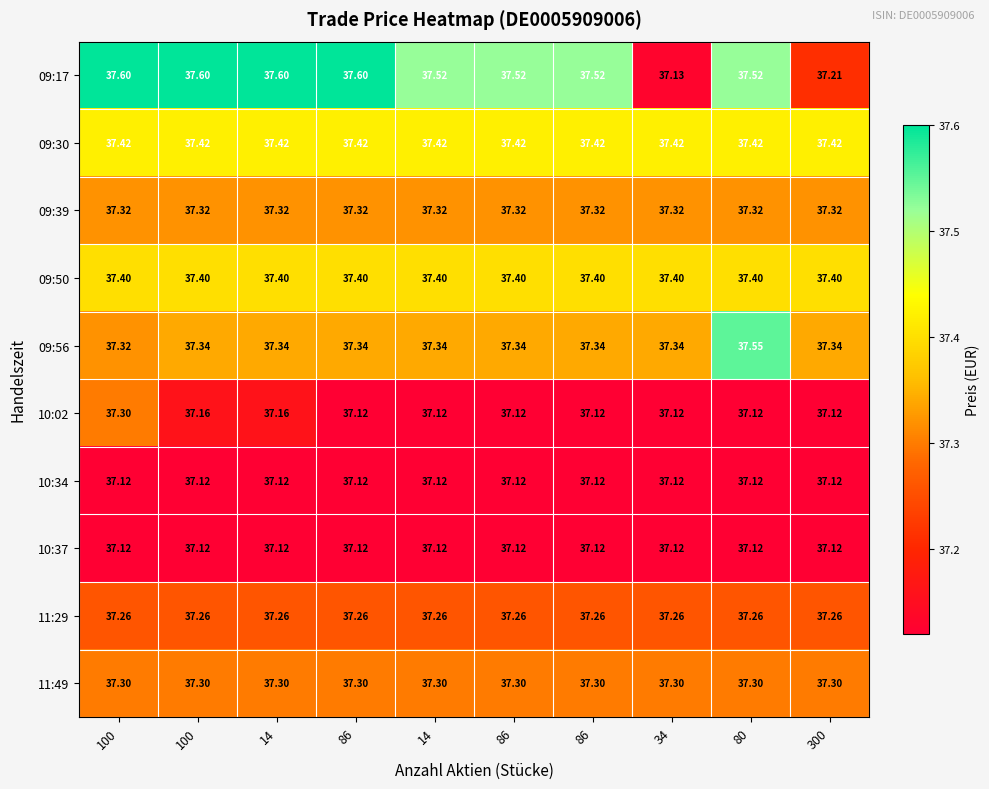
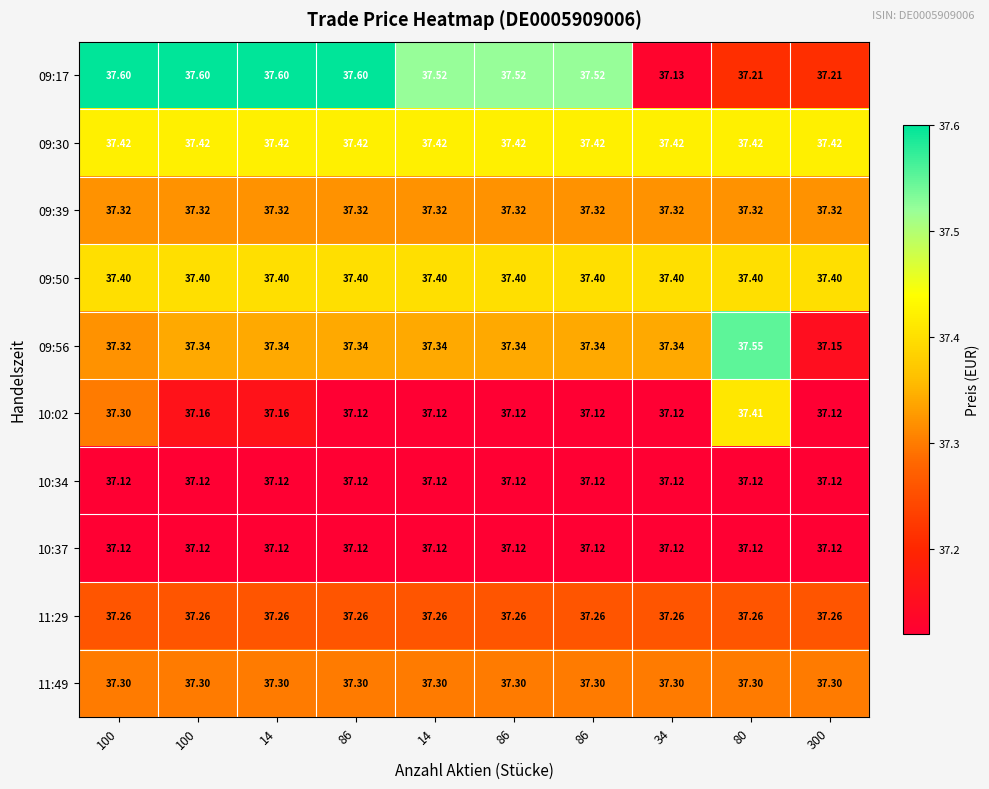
09:17, 80: 37.52 -> 37.21
09:56, 300: 37.34 -> 37.15
10:02, 80: 37.12 -> 37.41
